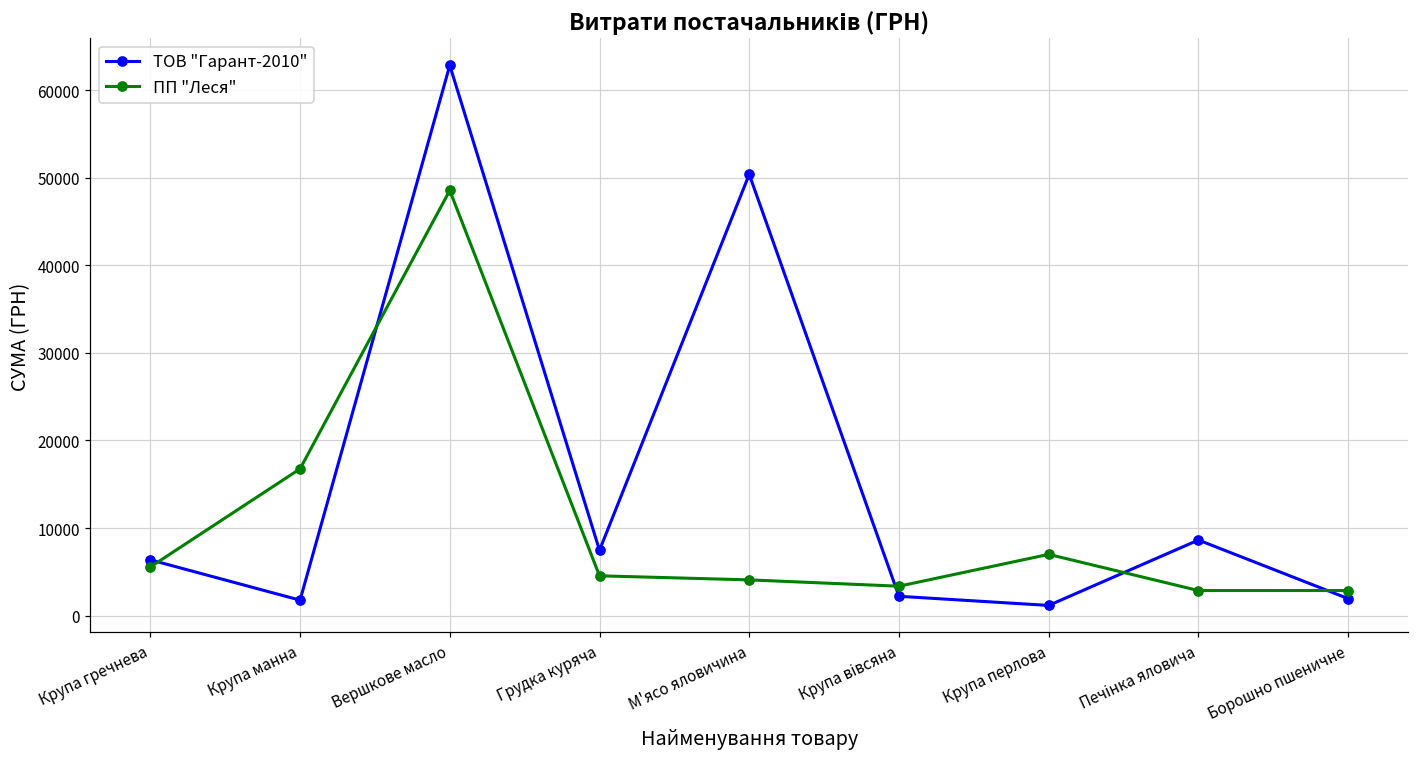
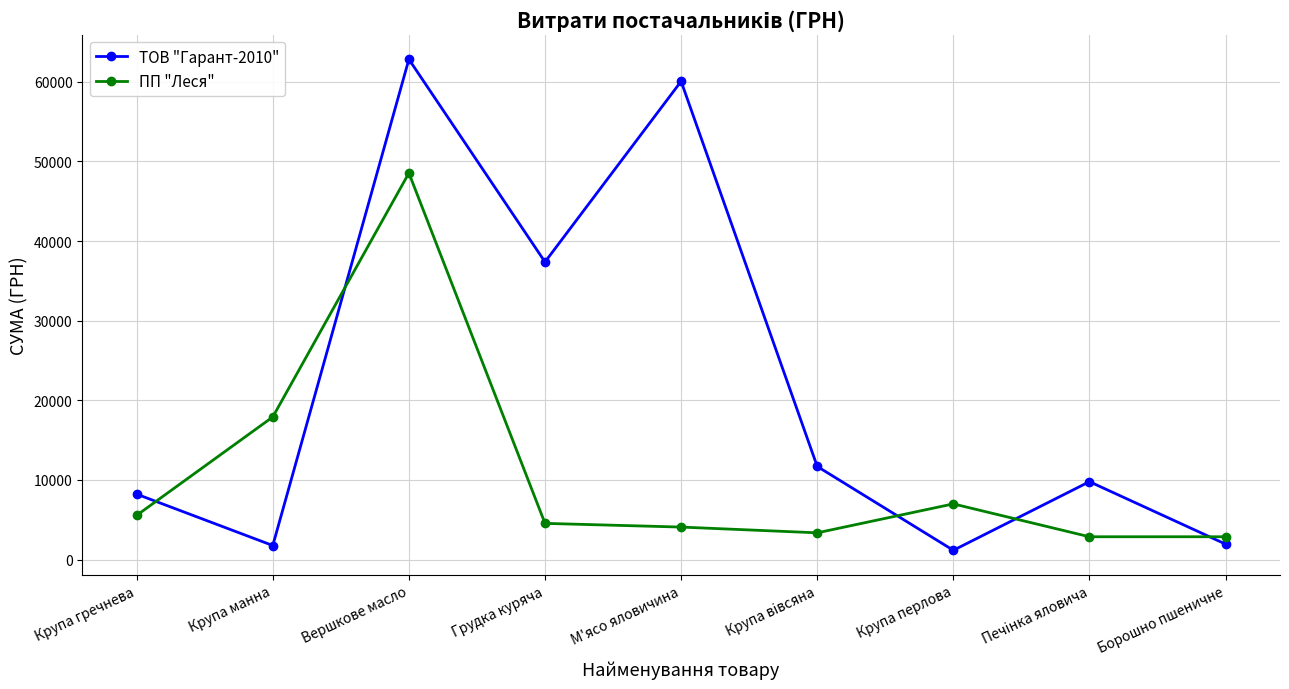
ТОВ "Гарант-2010", Крупа гречнева: 6000 -> 8000
ПП "Леся", Крупа манна: 17000 -> 18000
ТОВ "Гарант-2010", Грудка куряча: 7000 -> 37000
ТОВ "Гарант-2010", М'ясо яловичина: 50000 -> 60000
ТОВ "Гарант-2010", Крупа вівсяна: 2000 -> 12000
ТОВ "Гарант-2010", Печінка яловича: 9000 -> 10000
